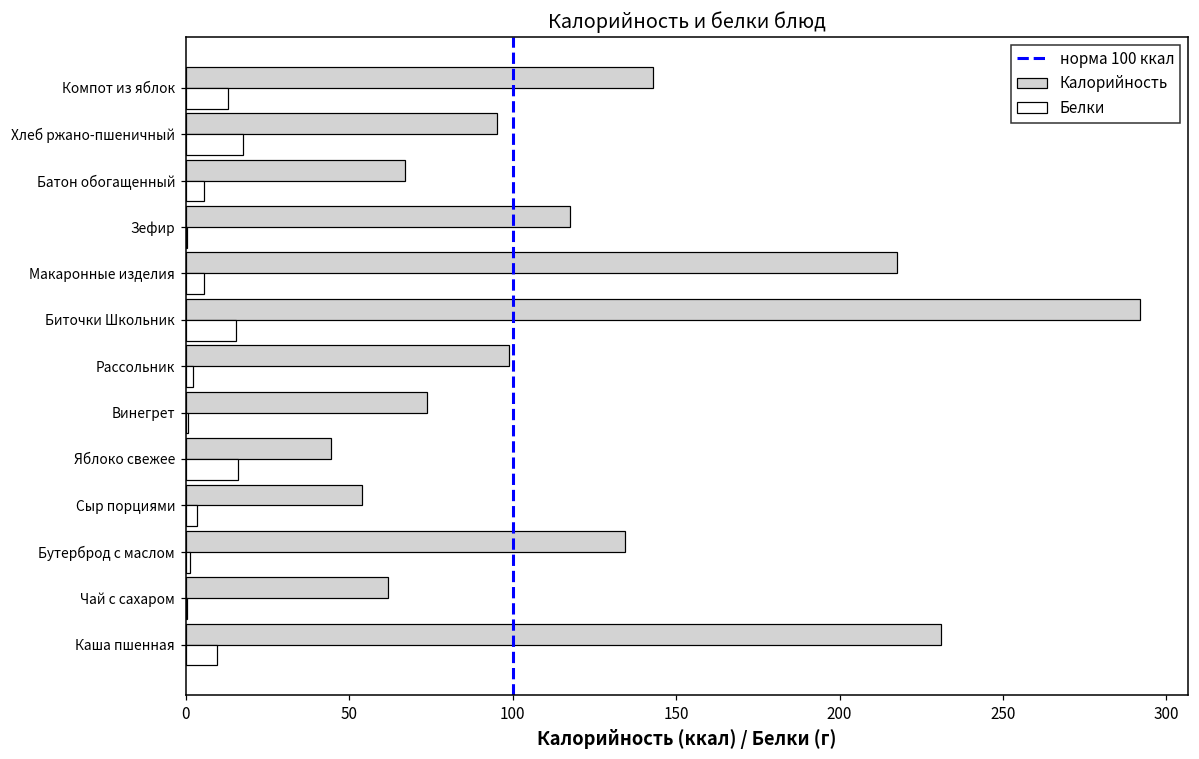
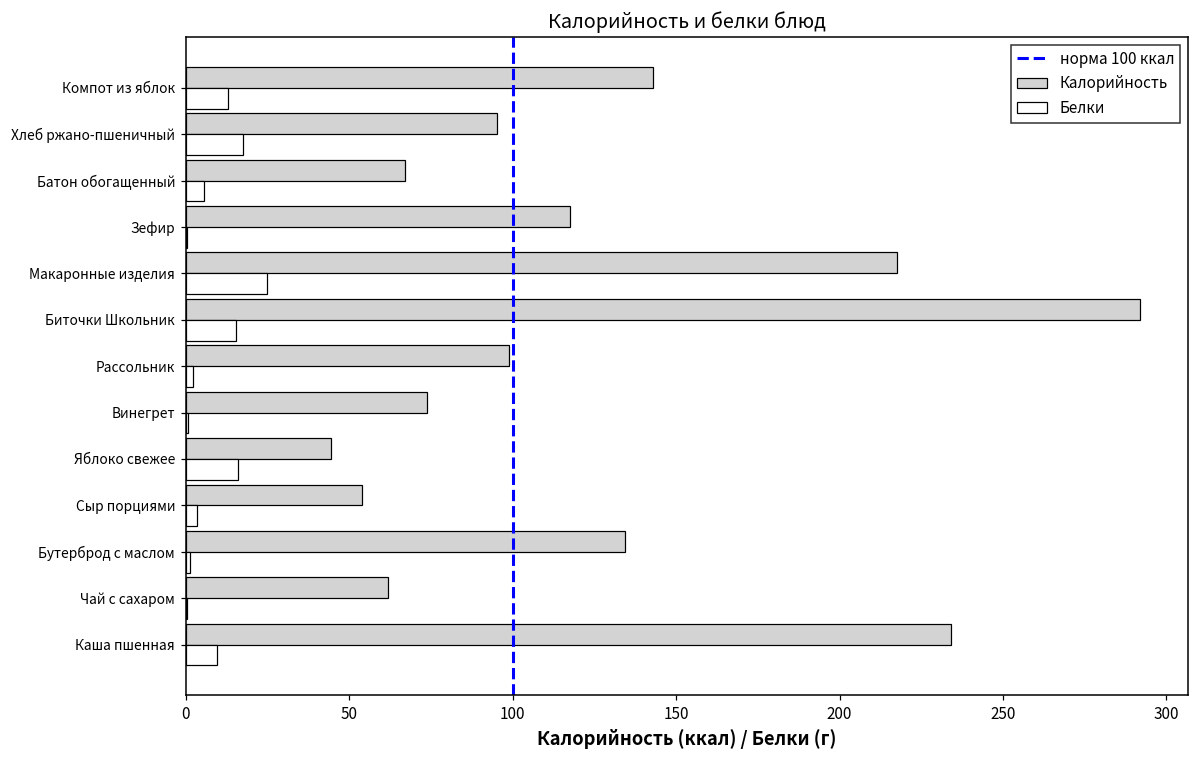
Белки, Макаронные изделия: 6 -> 25
Калорийность, Каша пшенная: 231 -> 234
